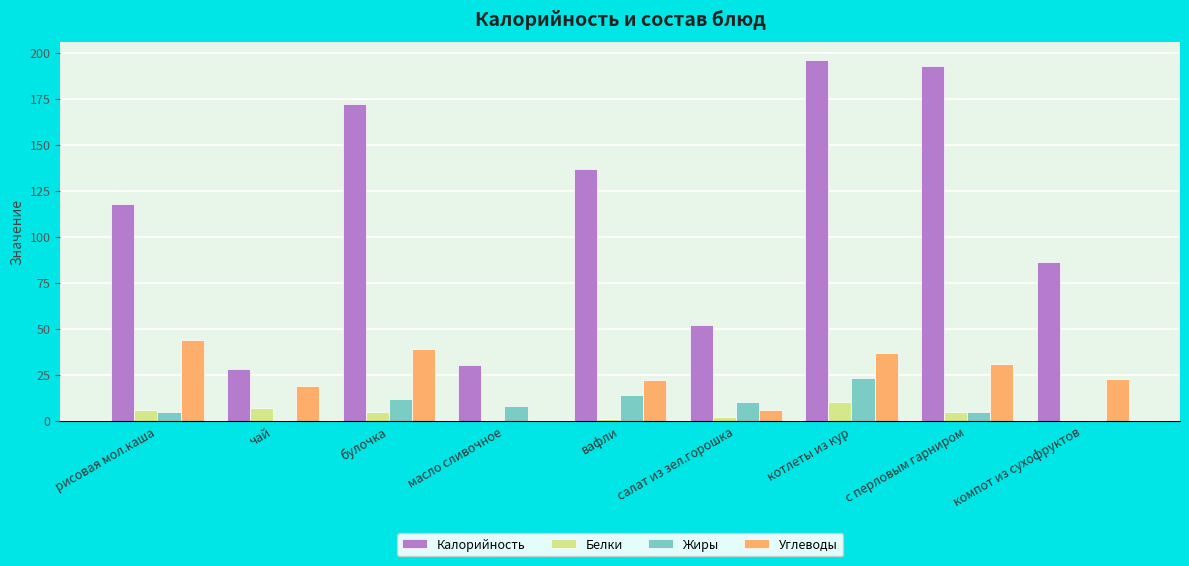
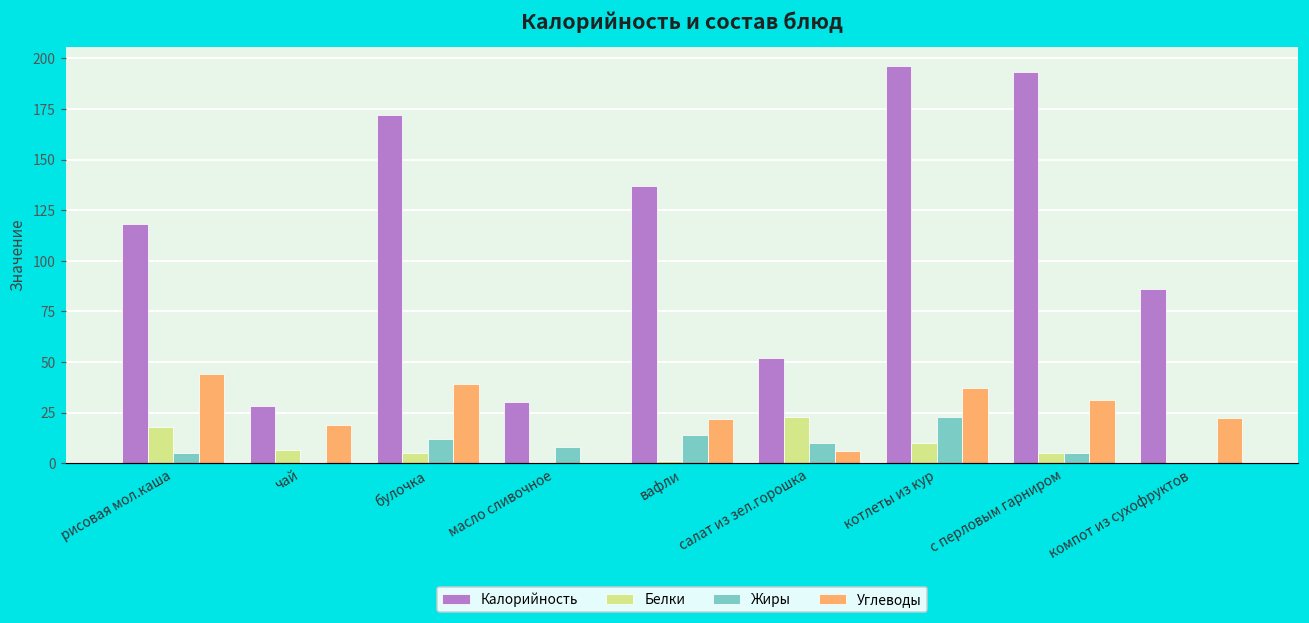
Белки, рисовая мол.каша: 6 -> 18
Белки, салат из зел.горошка: 2 -> 23
